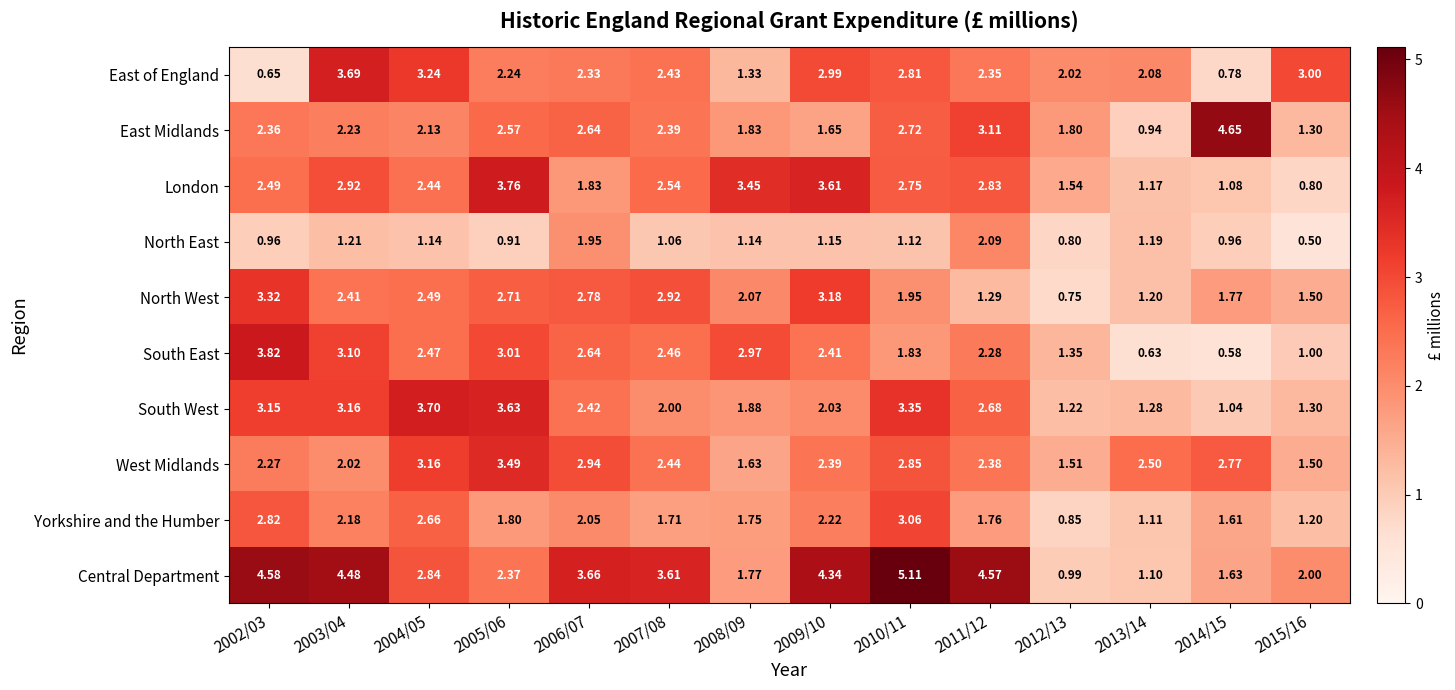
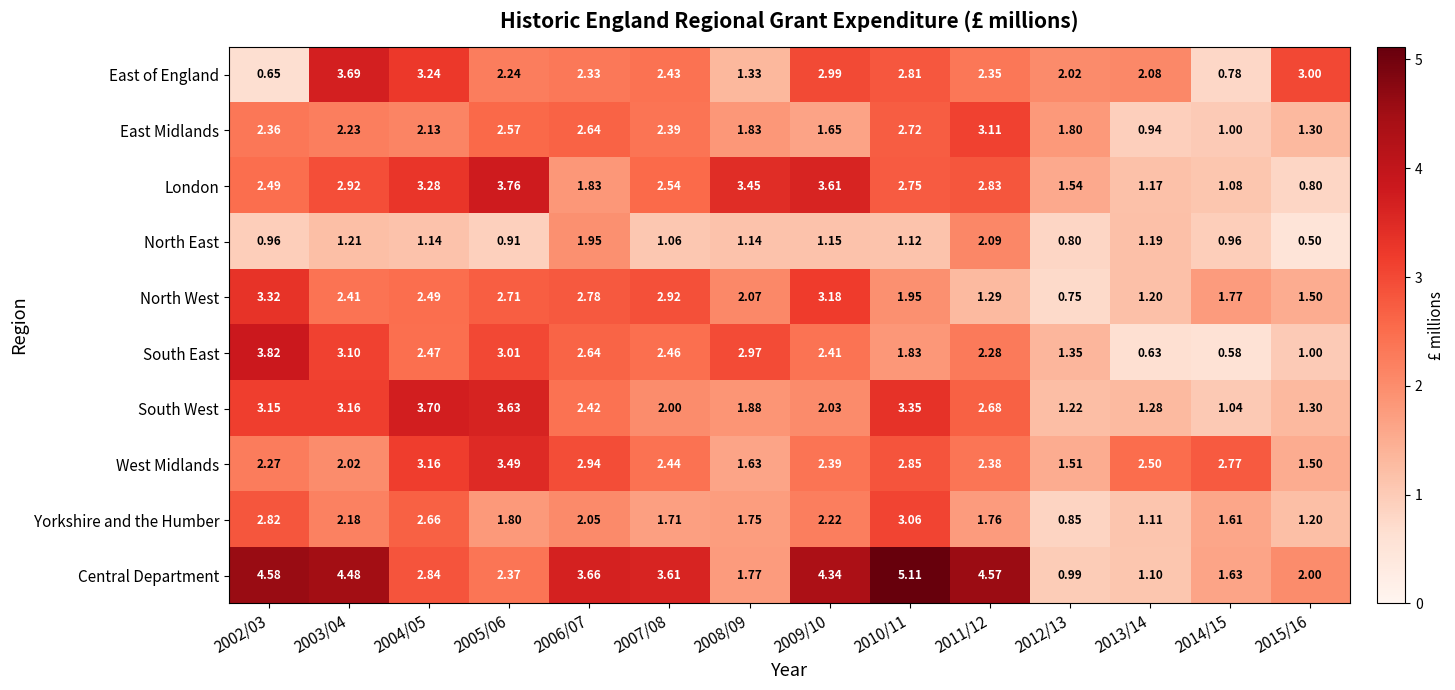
East Midlands, 2014/15: 4.65 -> 1.00
London, 2004/05: 2.44 -> 3.28
